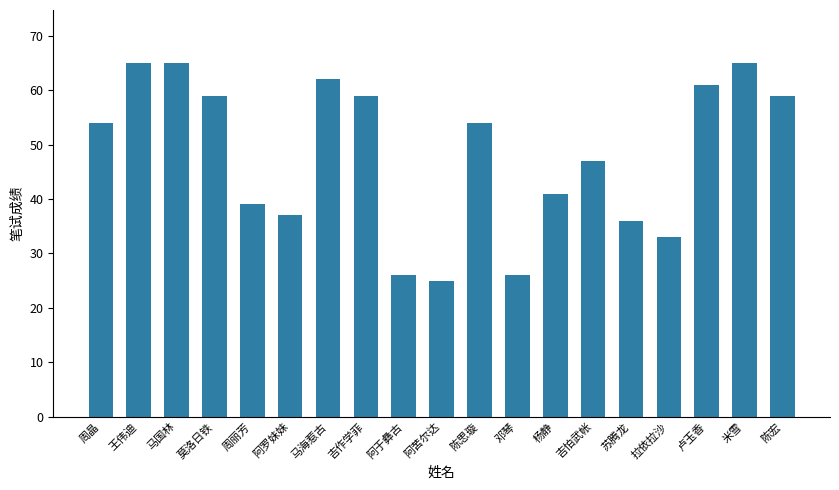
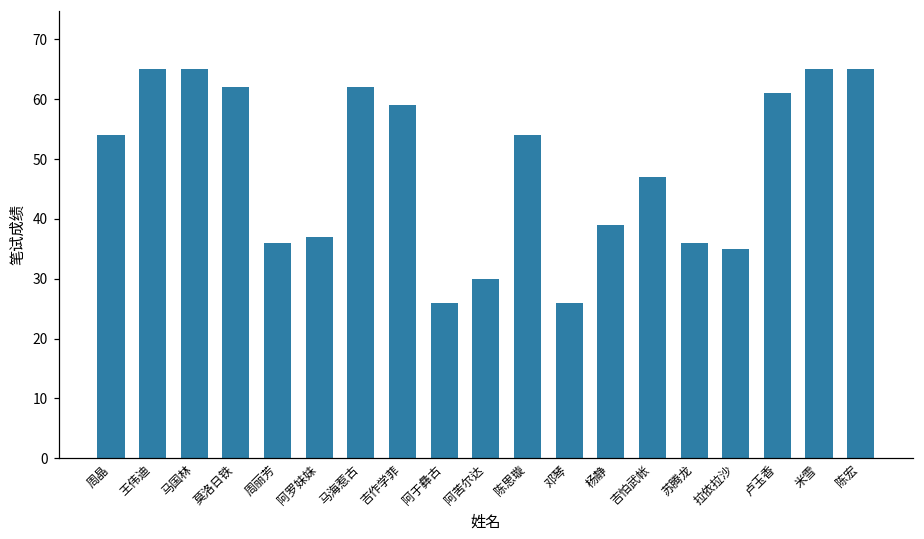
莫洛日铁: 59 -> 62
周丽芳: 39 -> 36
阿苦尔达: 25 -> 30
杨静: 41 -> 39
拉依拉沙: 33 -> 35
陈宏: 59 -> 65
